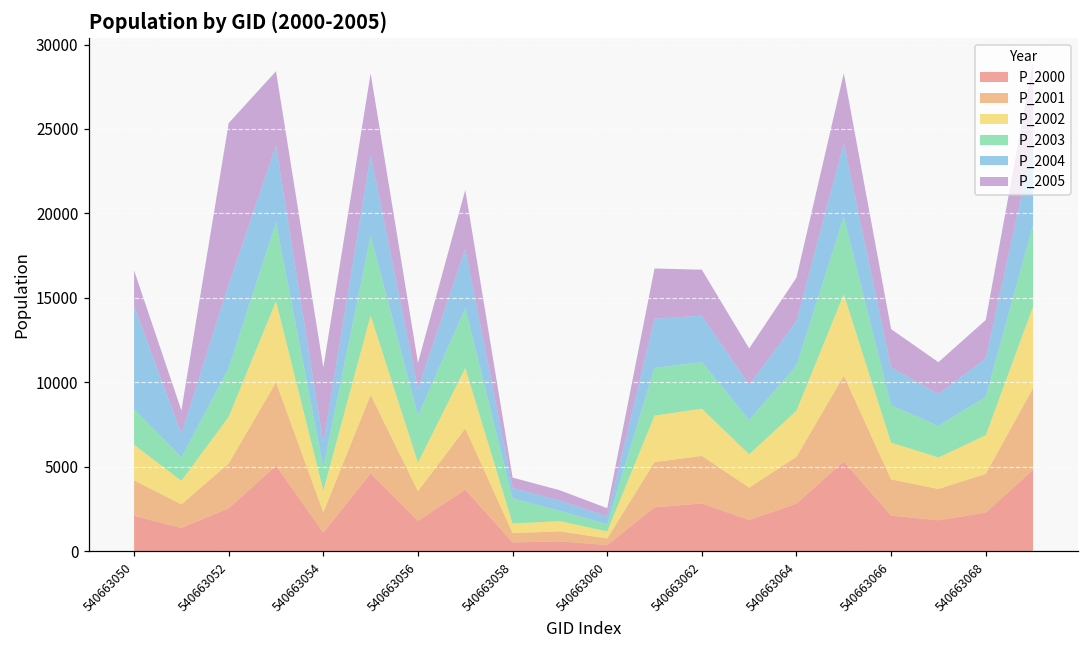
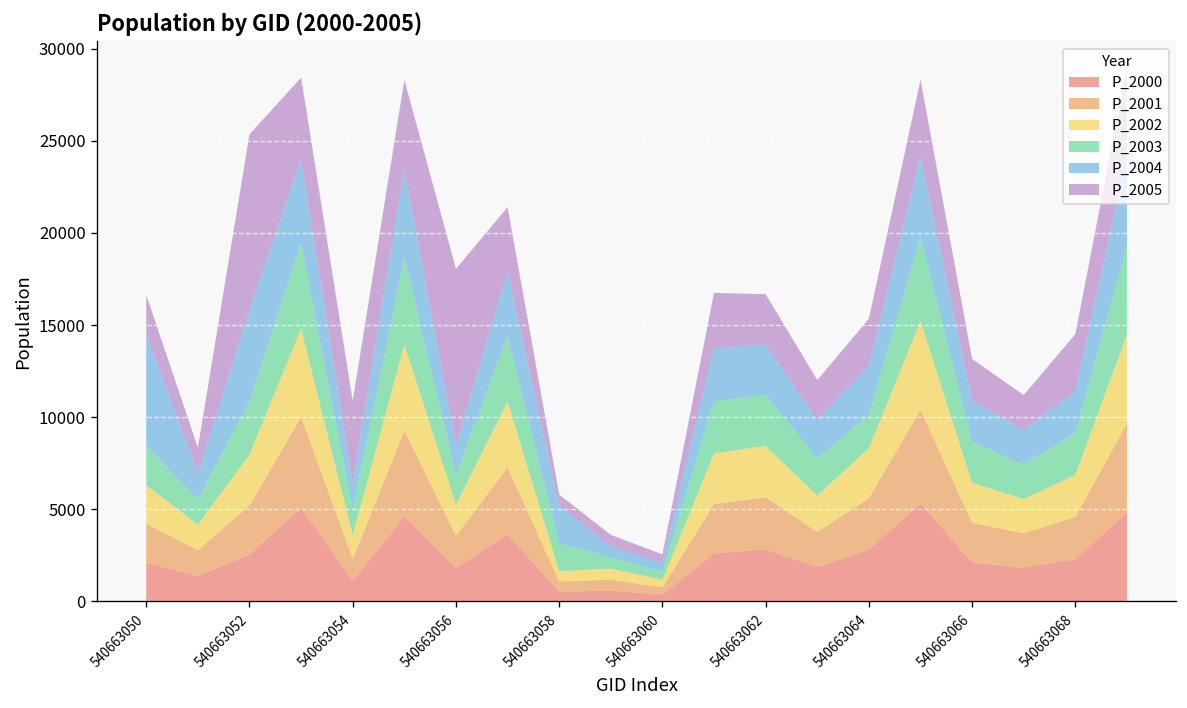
P_2003, 540663056: 2800 -> 1600
P_2005, 540663056: 1500 -> 9600
P_2004, 540663058: 600 -> 2000
P_2003, 540663064: 2700 -> 1800
P_2005, 540663068: 2300 -> 3100
